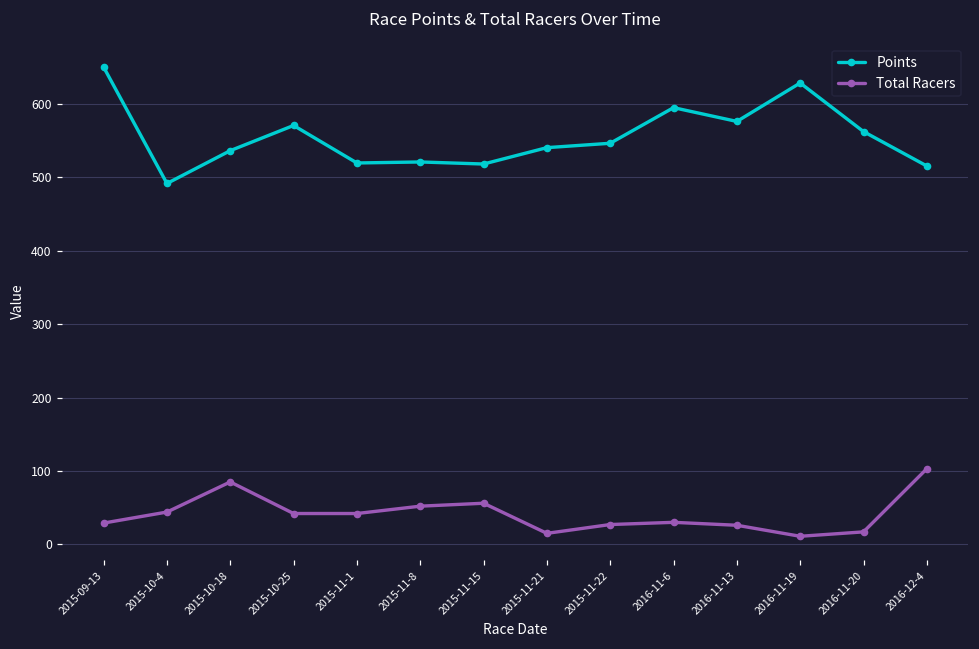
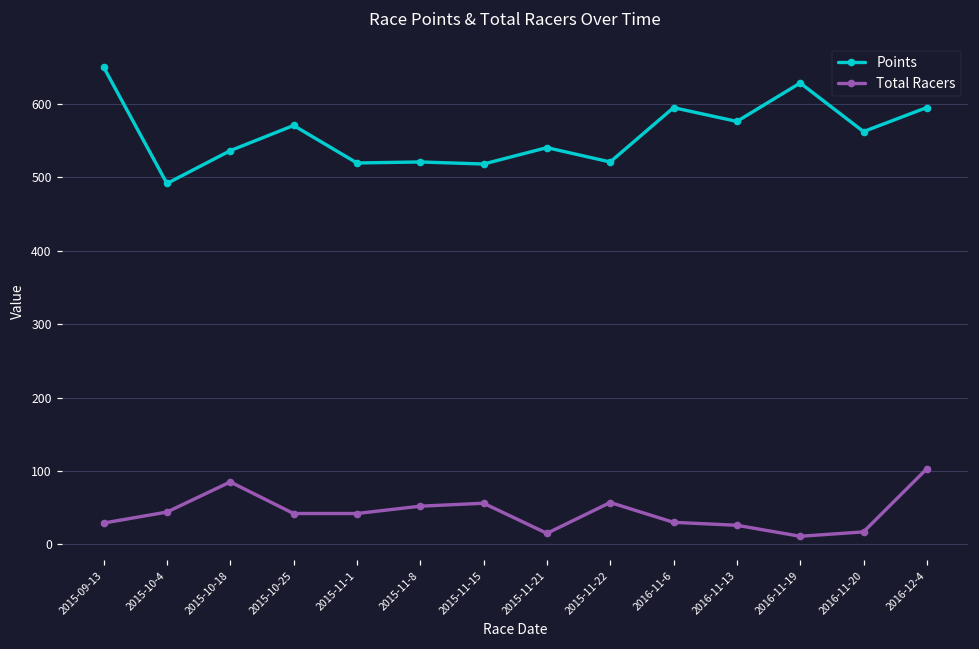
Points, 2015-11-22: 550 -> 520
Total Racers, 2015-11-22: 30 -> 60
Points, 2016-12-4: 520 -> 590
